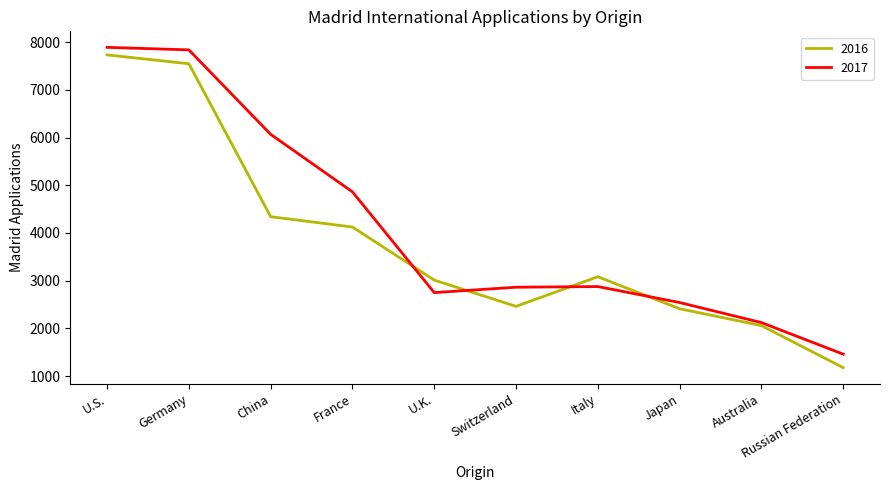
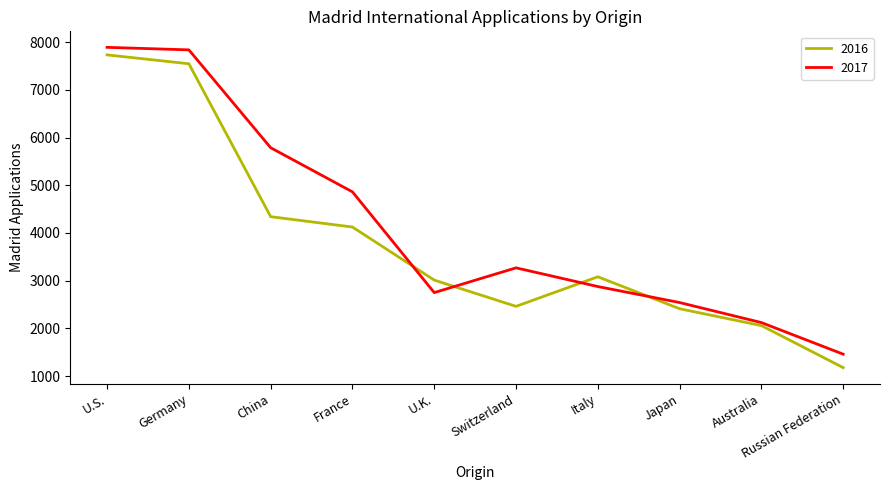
2017, China: 6100 -> 5800
2017, Switzerland: 2900 -> 3300
